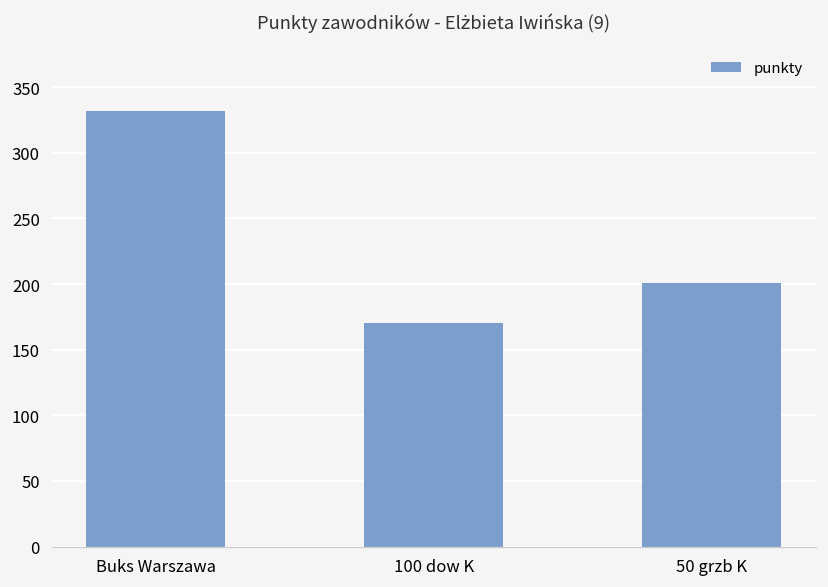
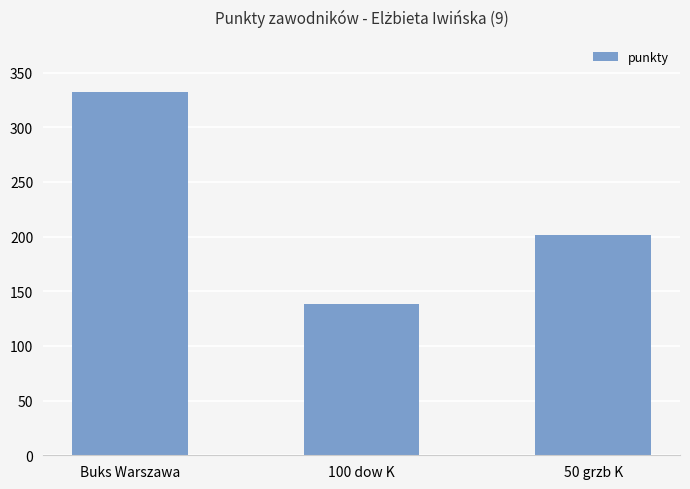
100 dow K: 170 -> 138
